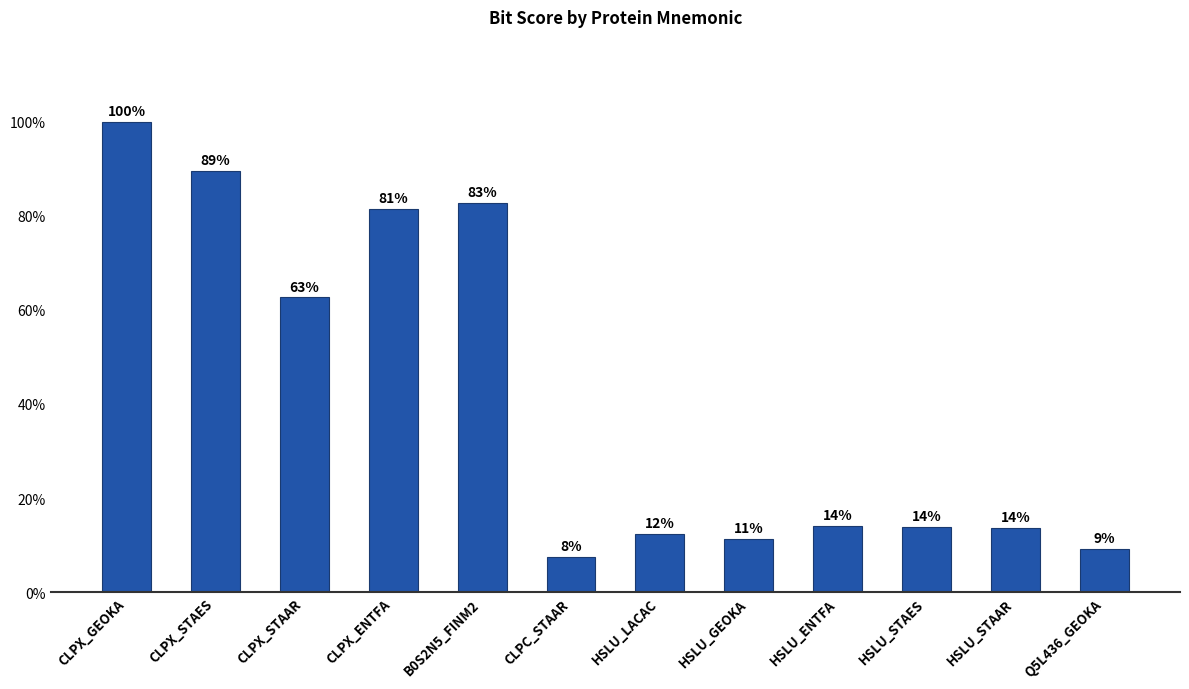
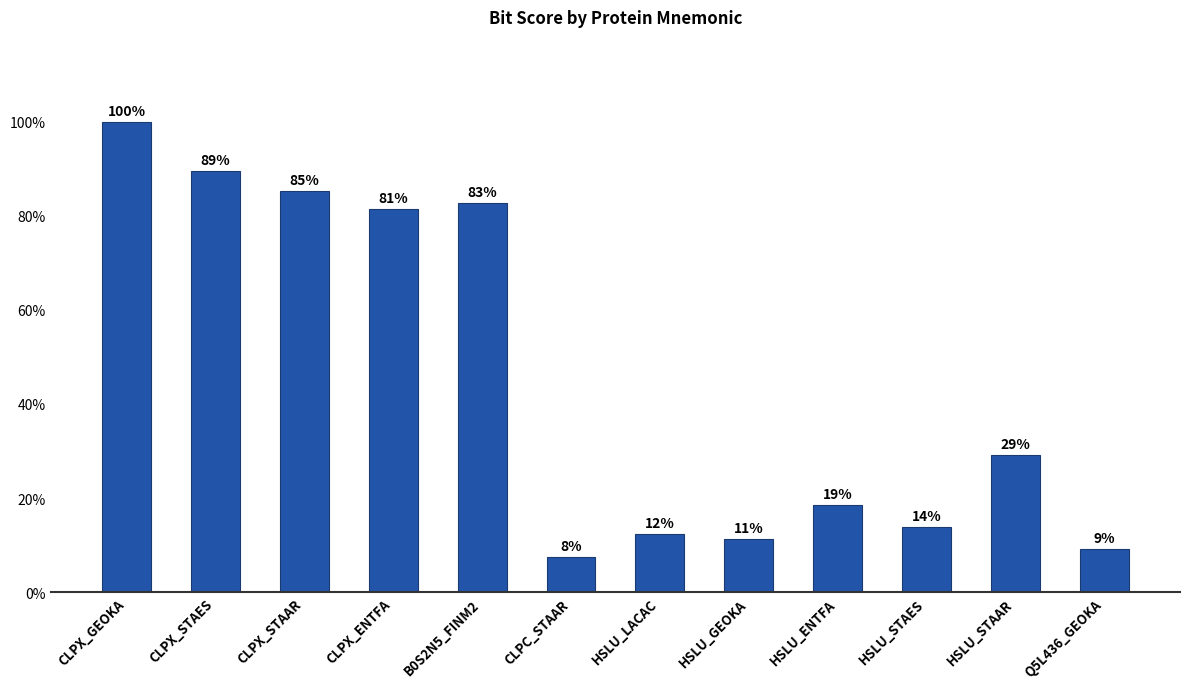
CLPX_STAAR: 63% -> 85%
HSLU_ENTFA: 14% -> 19%
HSLU_STAAR: 14% -> 29%
